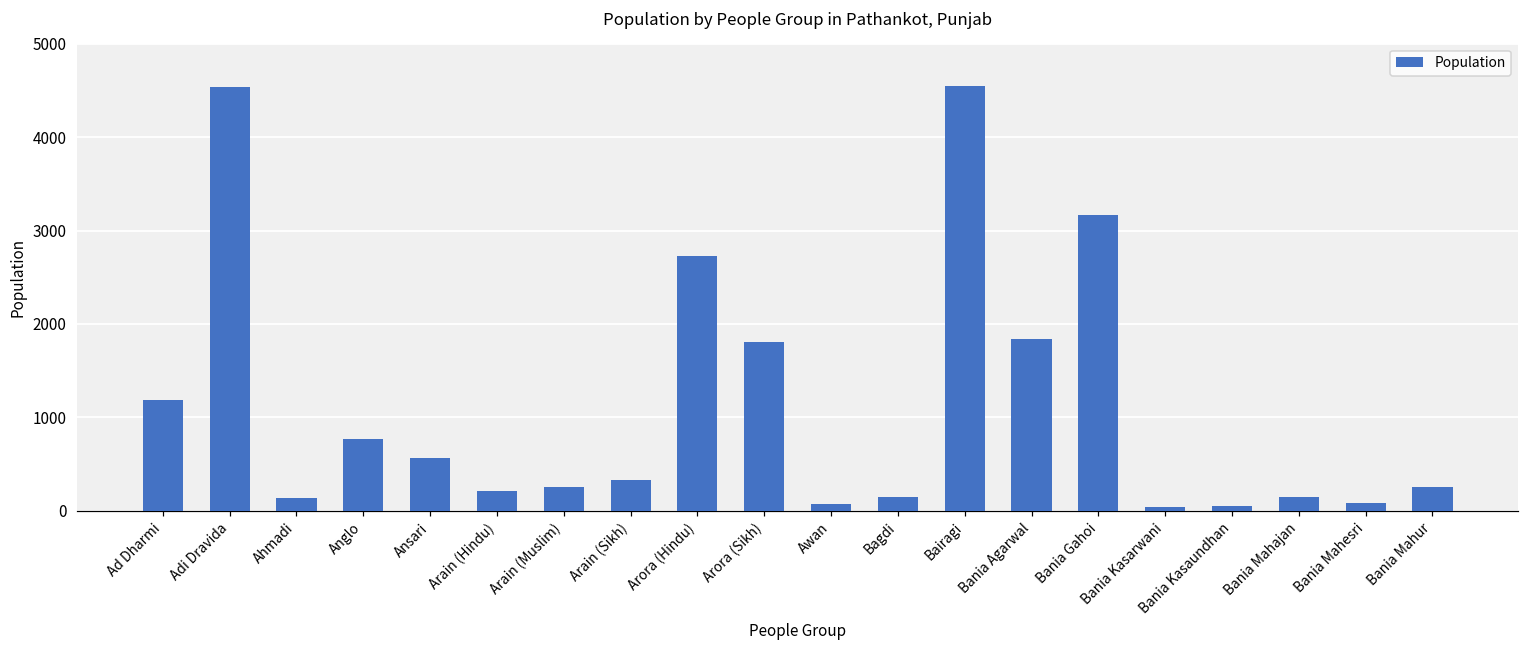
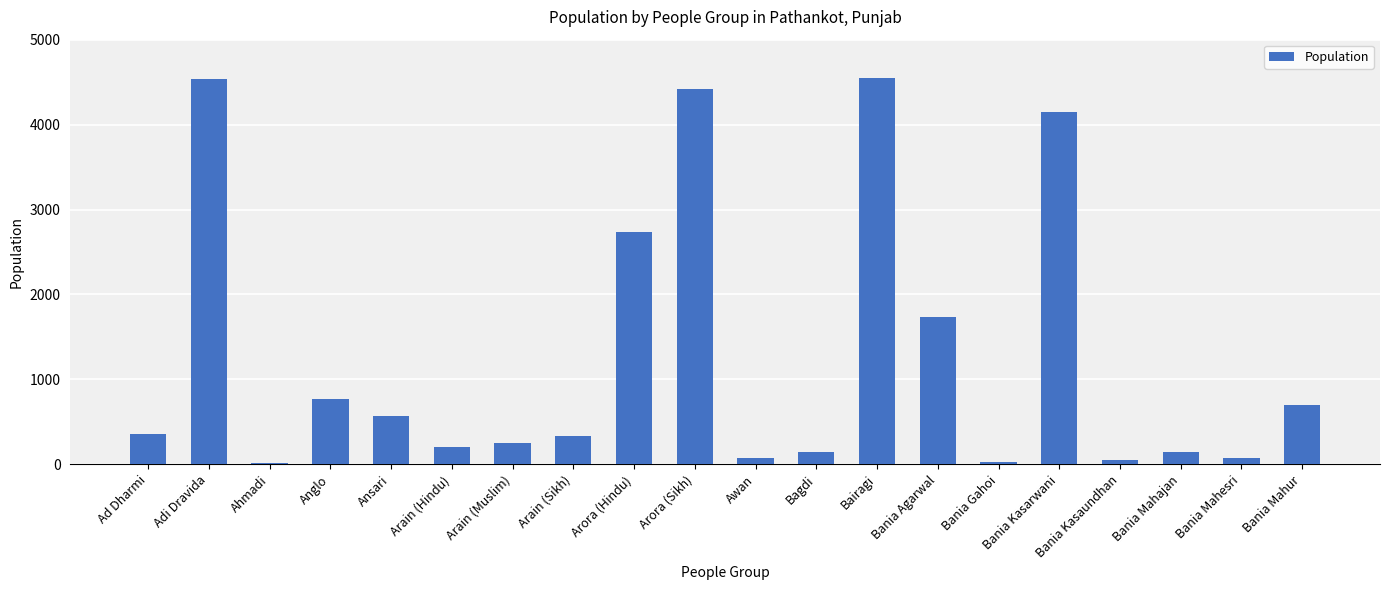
Ad Dharmi: 1200 -> 400
Ahmadi: 100 -> 0
Arora (Sikh): 1800 -> 4400
Bania Agarwal: 1800 -> 1700
Bania Gahoi: 3200 -> 0
Bania Kasarwani: 0 -> 4100
Bania Mahur: 300 -> 700
